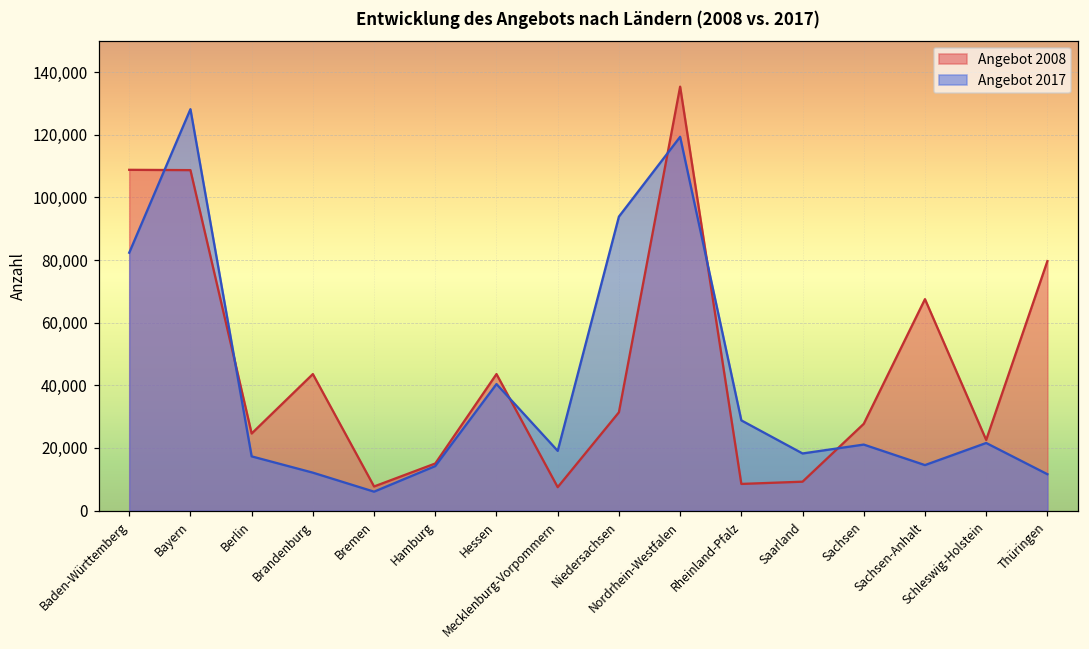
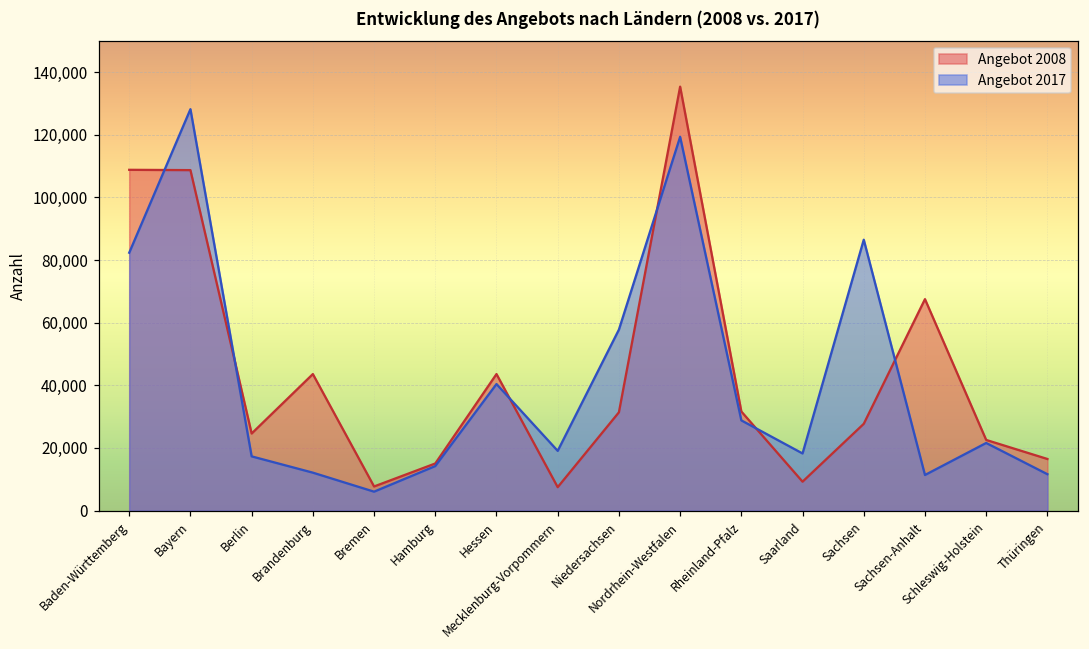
Angebot 2017, Niedersachsen: 94,000 -> 58,000
Angebot 2008, Rheinland-Pfalz: 9,000 -> 32,000
Angebot 2017, Sachsen: 21,000 -> 86,000
Angebot 2017, Sachsen-Anhalt: 15,000 -> 11,000
Angebot 2008, Thüringen: 80,000 -> 16,000
